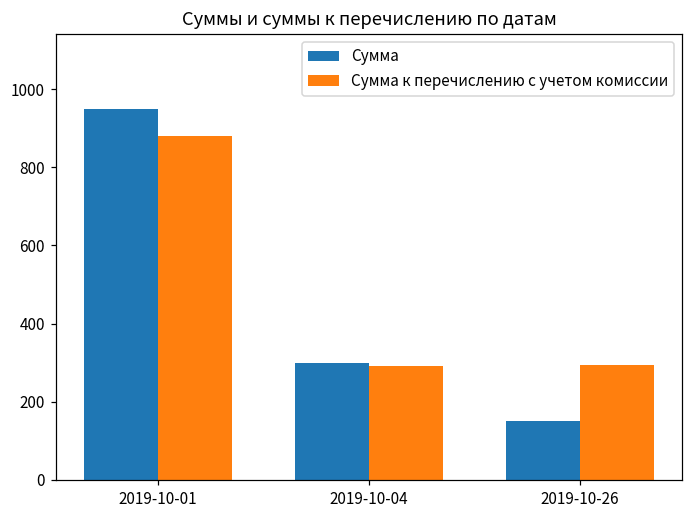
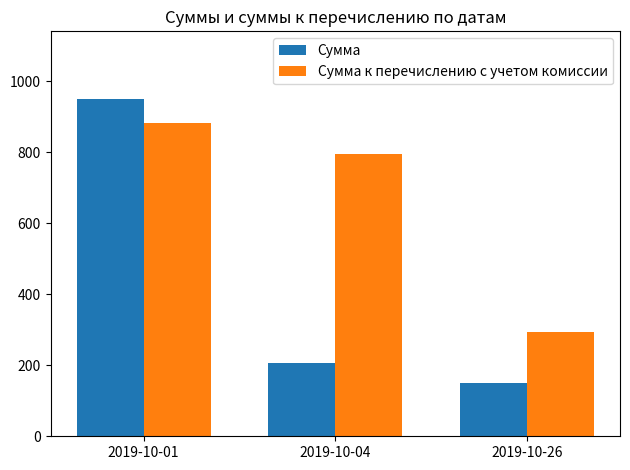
Сумма, 2019-10-04: 300 -> 210
Сумма к перечислению с учетом комиссии, 2019-10-04: 290 -> 790
